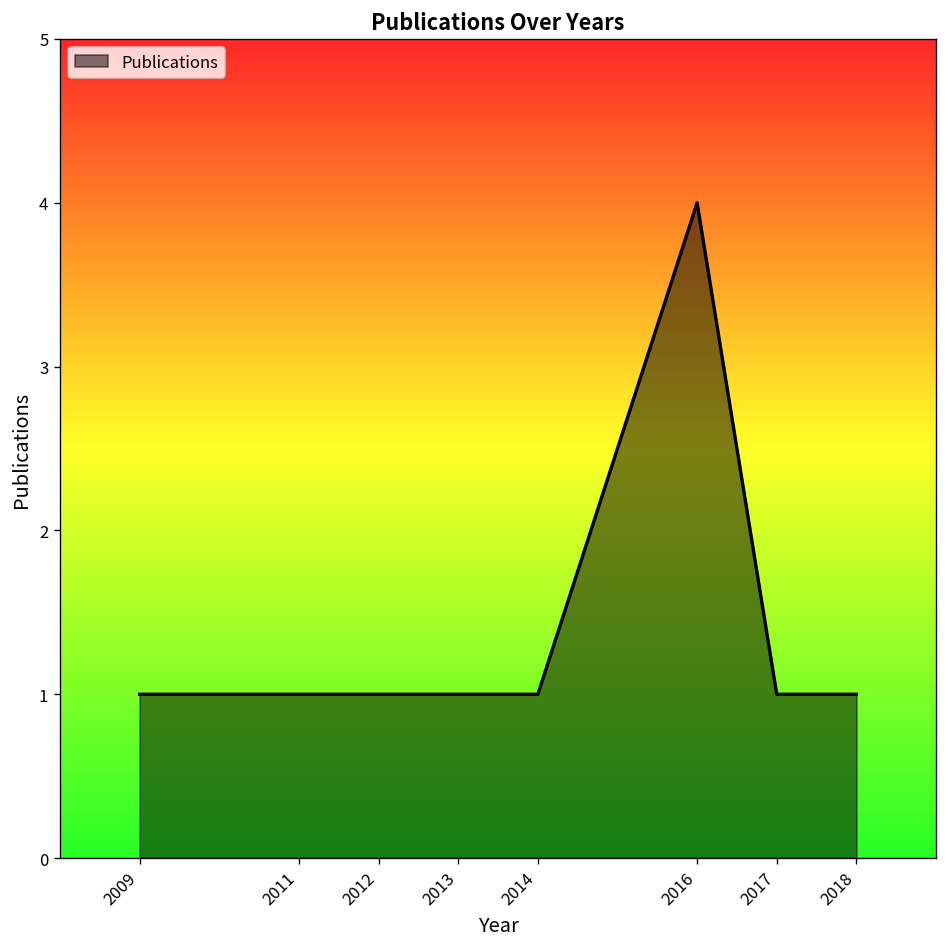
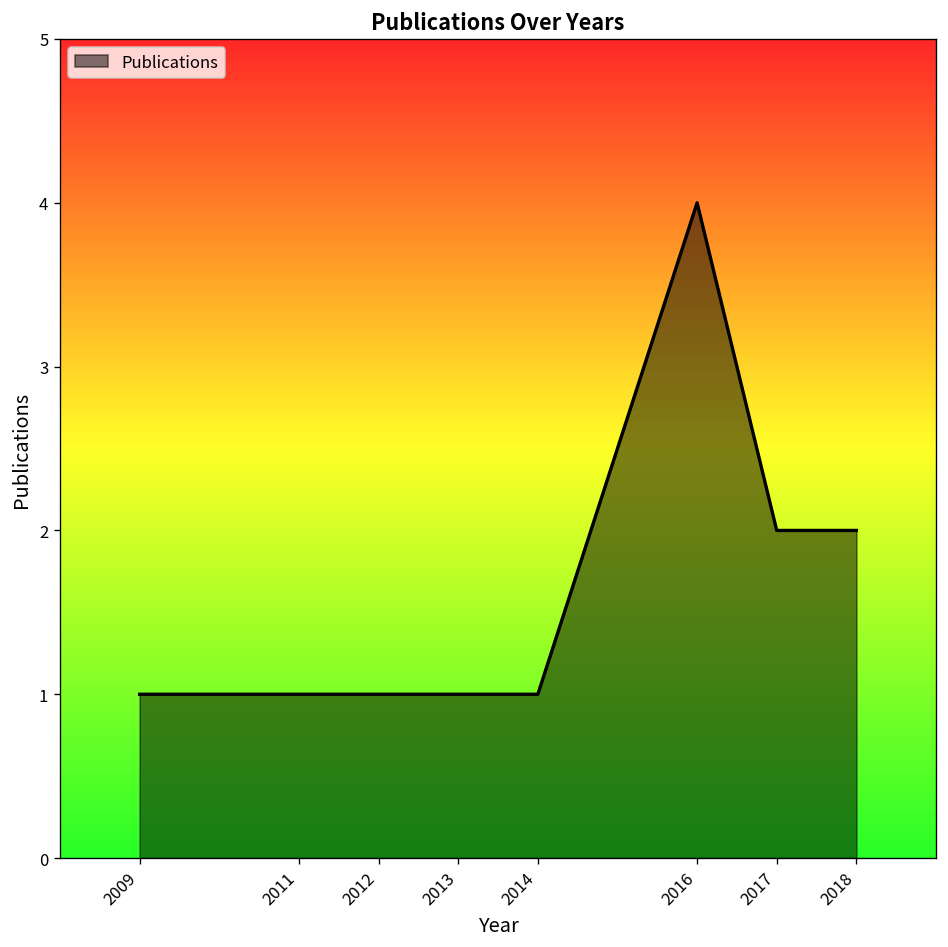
2017: 1 -> 2
2018: 1 -> 2
